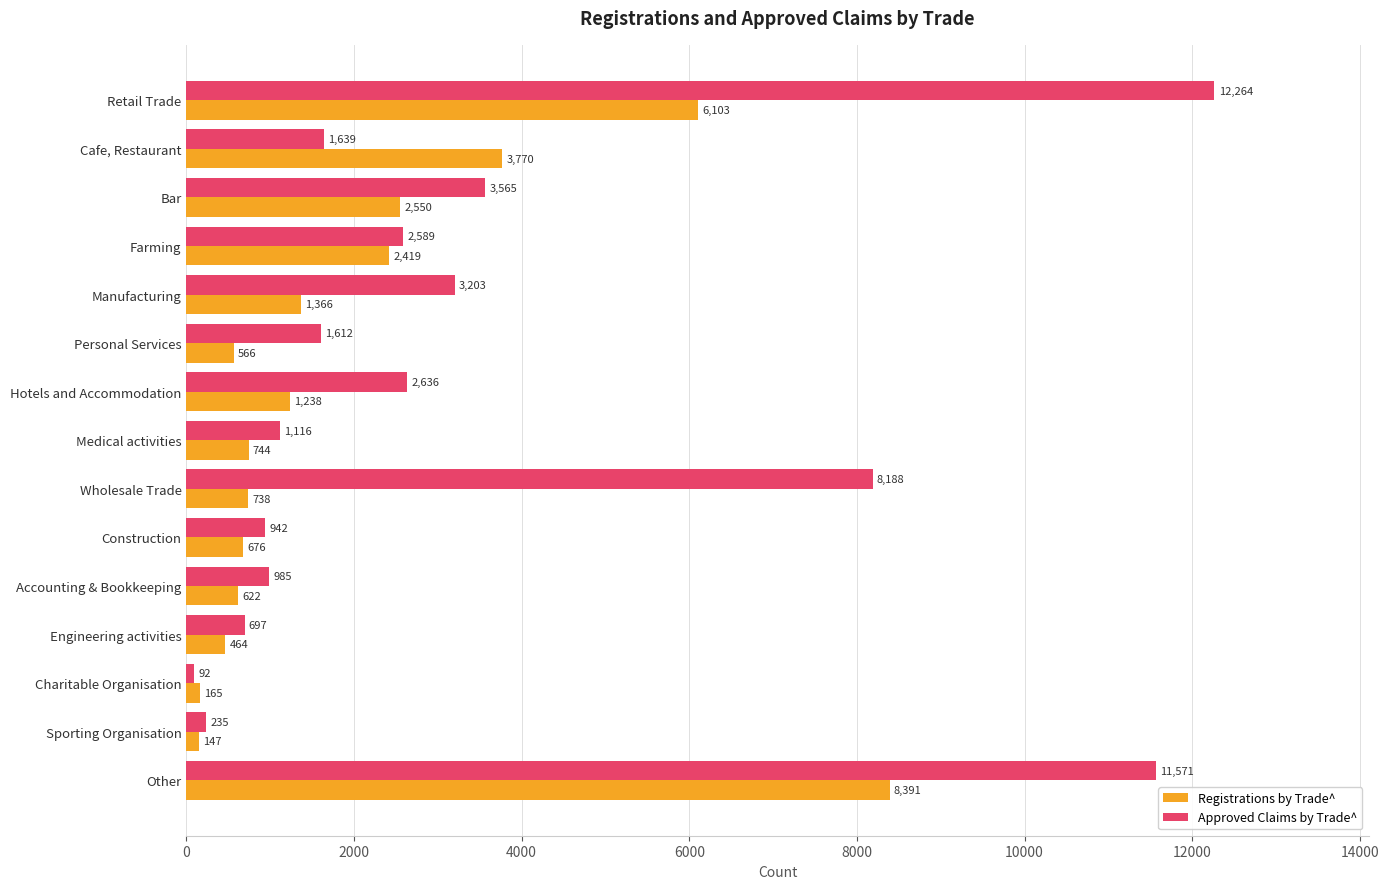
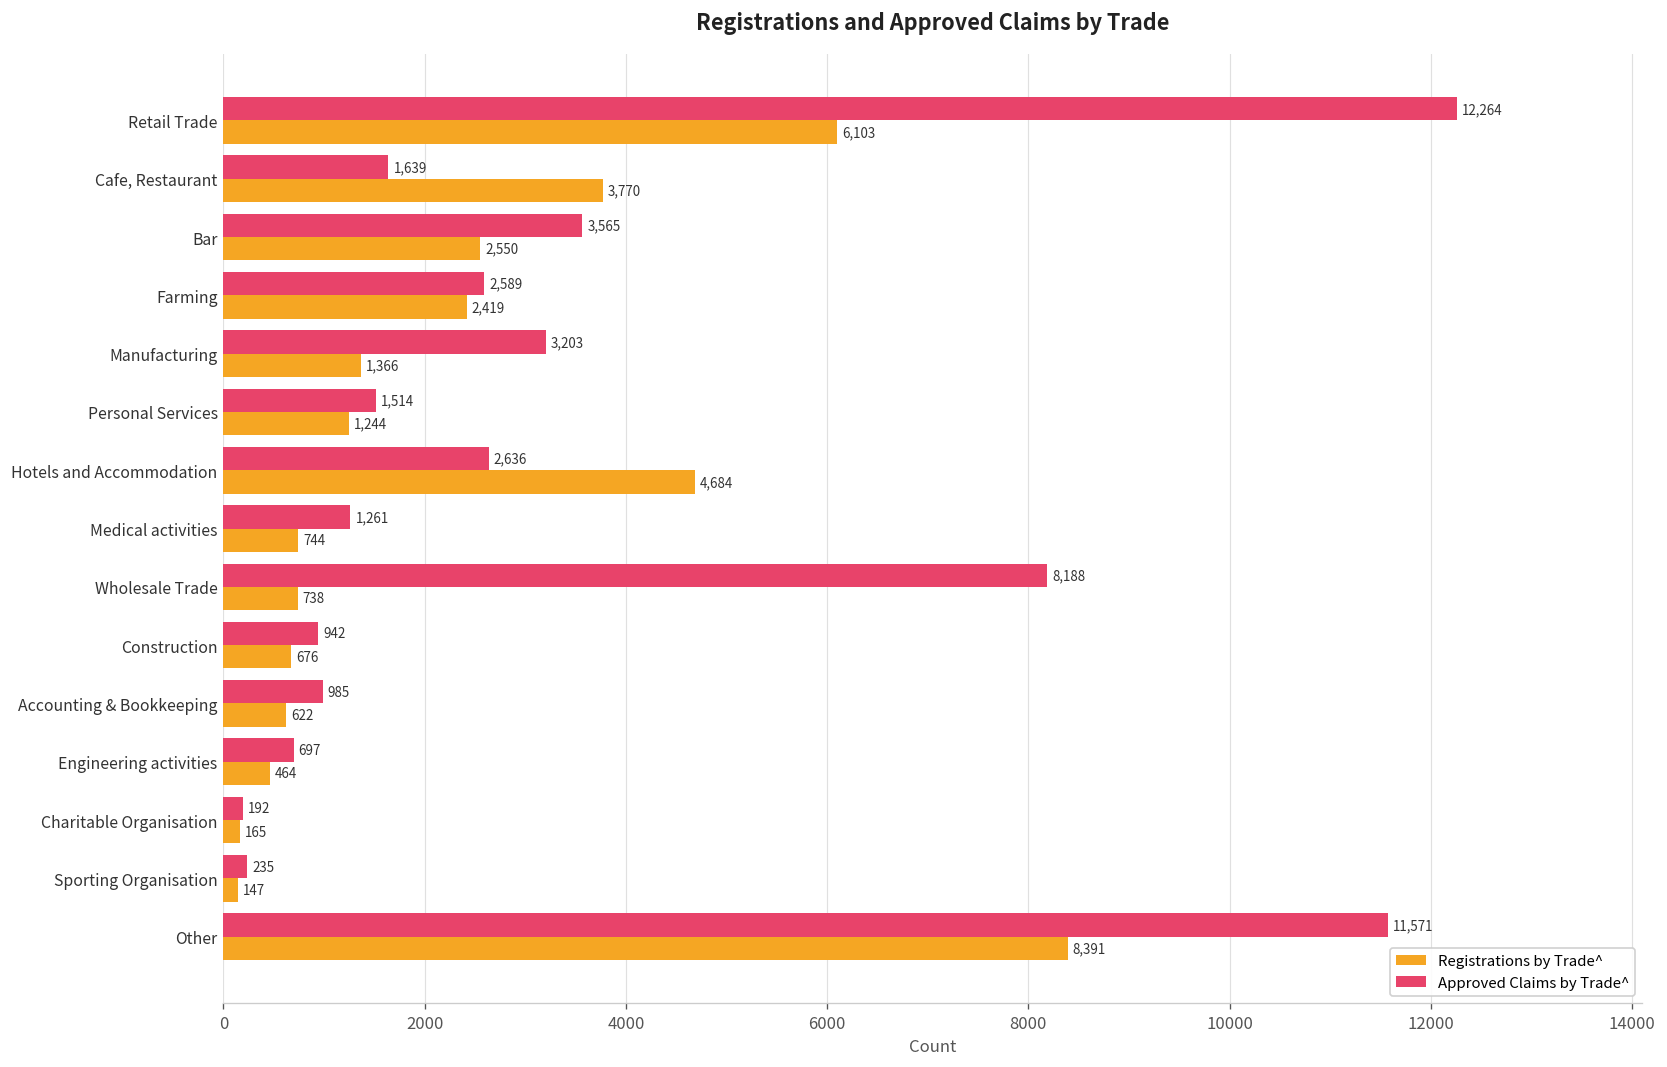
Approved Claims by Trade^, Personal Services: 1,612 -> 1,514
Registrations by Trade^, Personal Services: 566 -> 1,244
Registrations by Trade^, Hotels and Accommodation: 1,238 -> 4,684
Approved Claims by Trade^, Medical activities: 1,116 -> 1,261
Approved Claims by Trade^, Charitable Organisation: 92 -> 192
